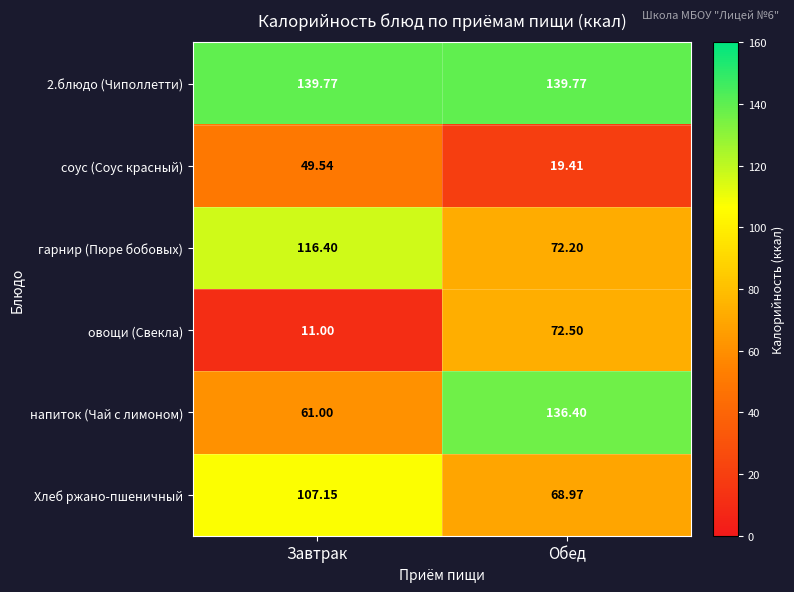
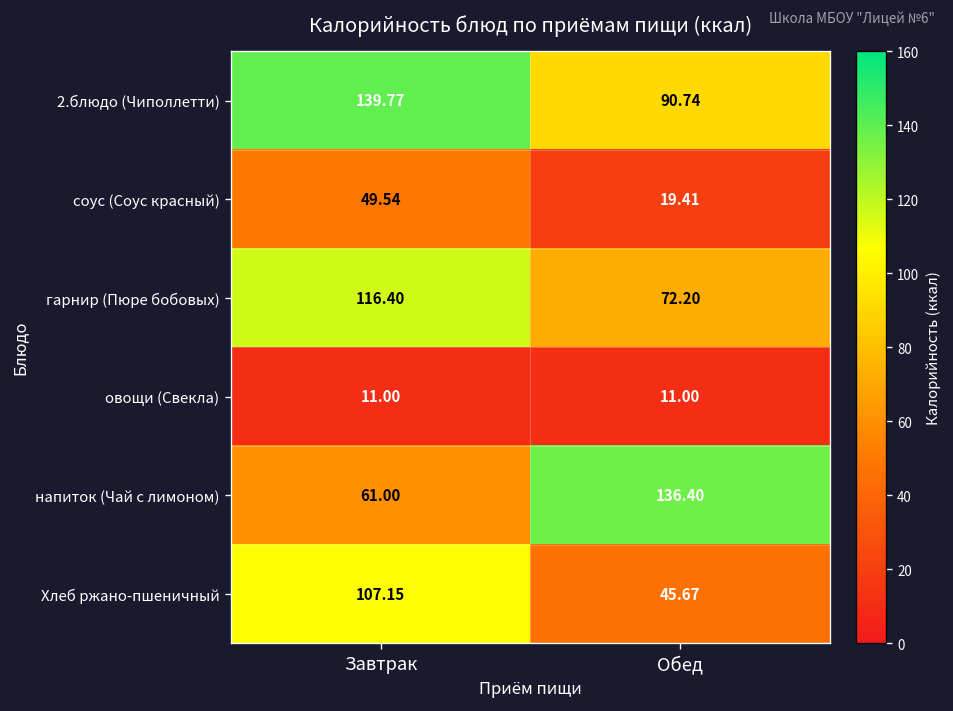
2.блюдо (Чиполлетти), Обед: 139.77 -> 90.74
овощи (Свекла), Обед: 72.50 -> 11.00
Хлеб ржано-пшеничный, Обед: 68.97 -> 45.67
